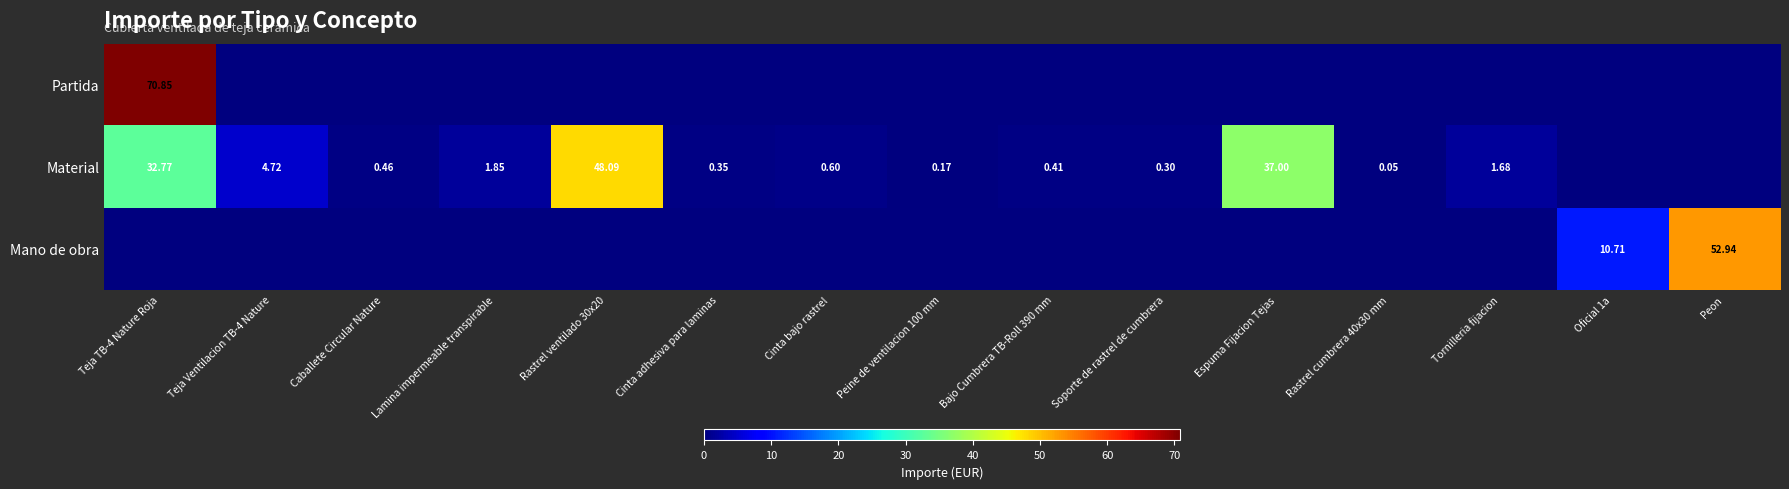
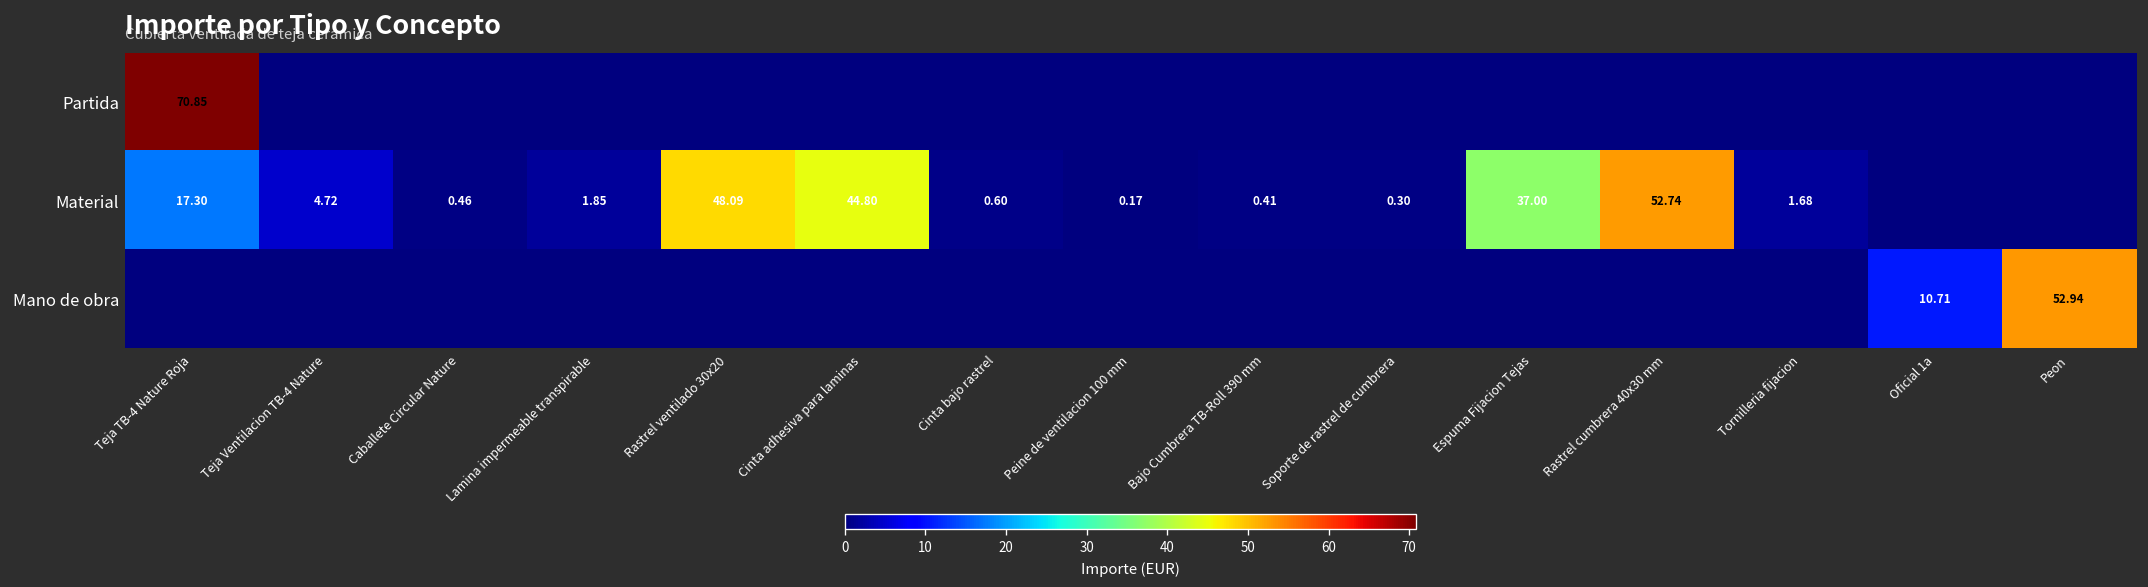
Material, Teja TB-4 Nature Roja: 32.77 -> 17.30
Material, Cinta adhesiva para laminas: 0.35 -> 44.80
Material, Rastrel cumbrera 40x30 mm: 0.05 -> 52.74
